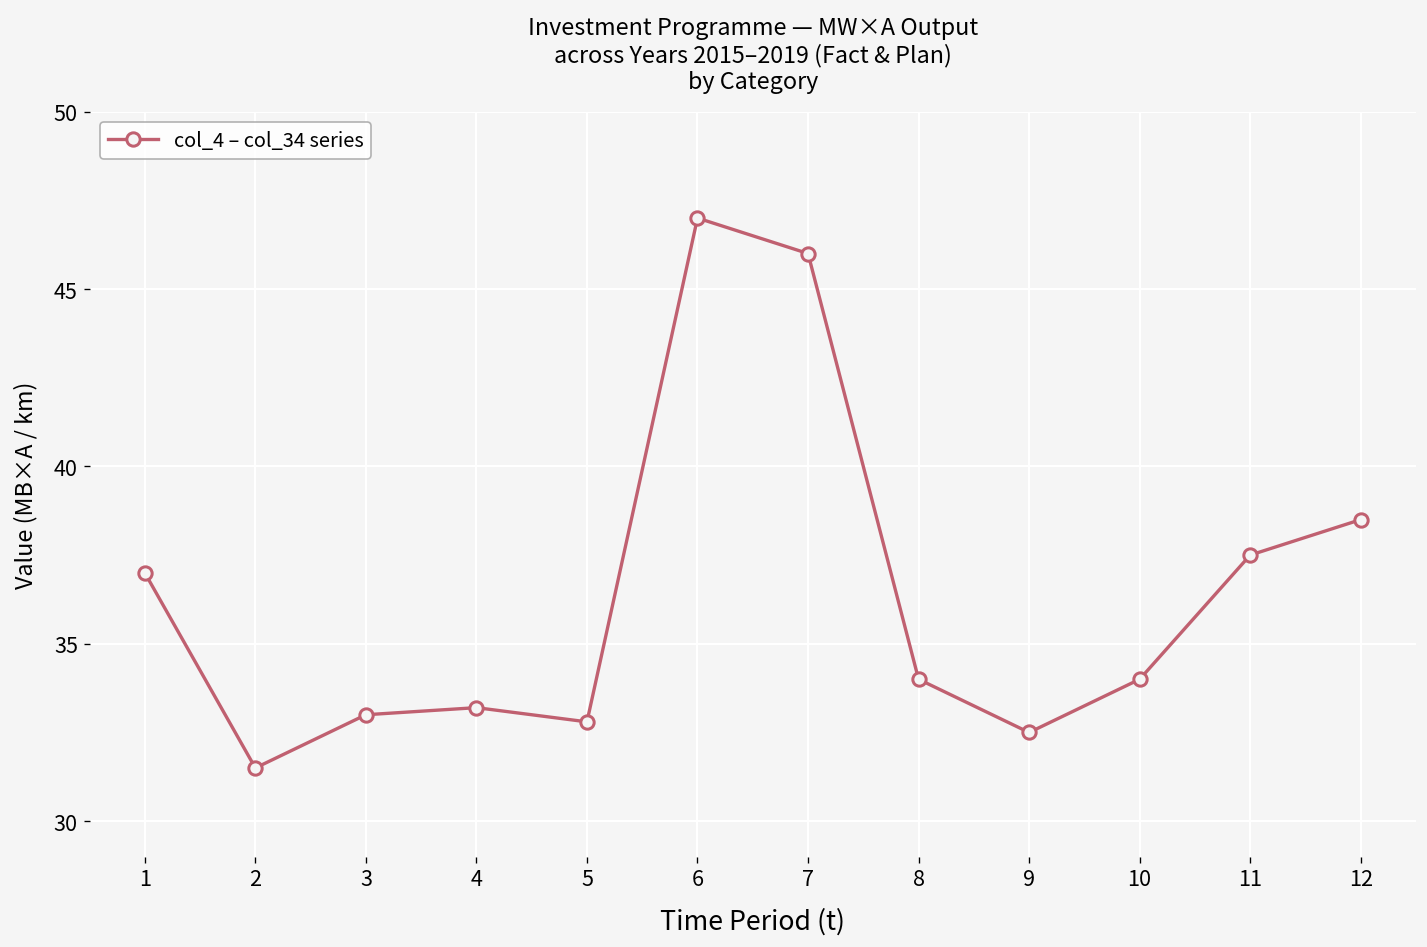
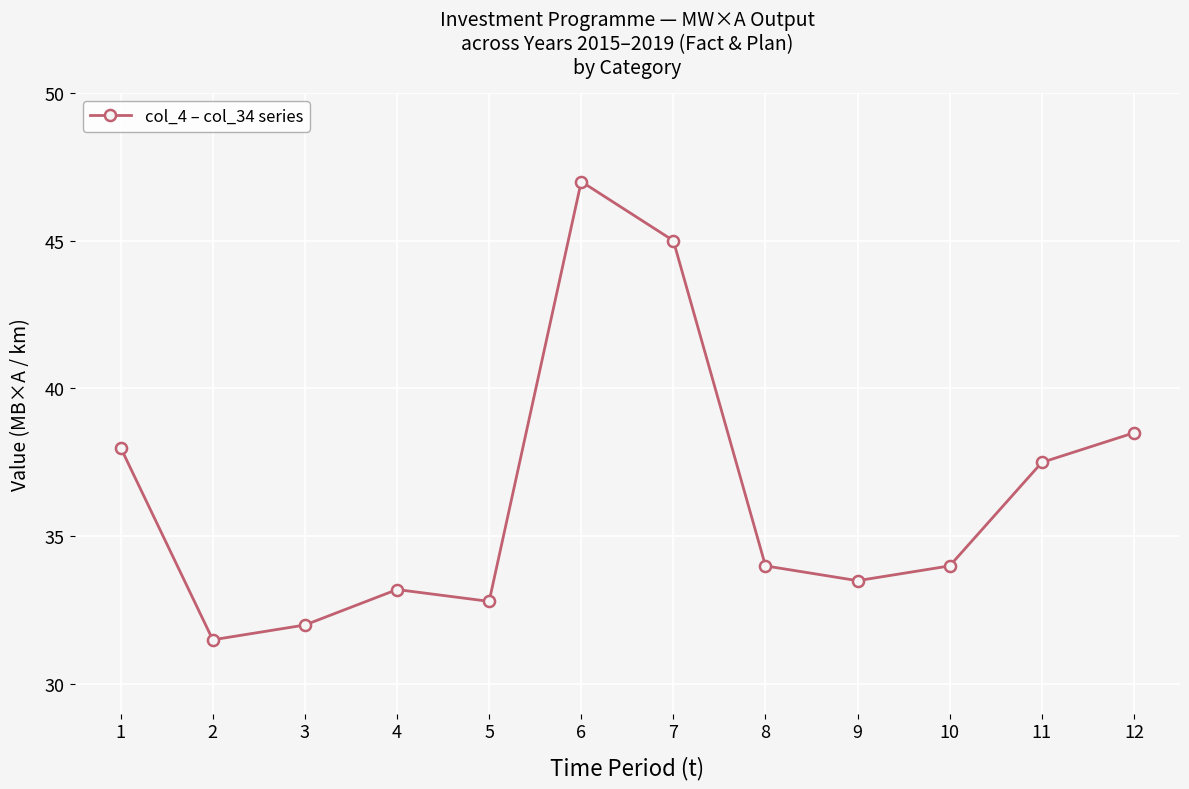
1: 37 -> 38
3: 33 -> 32
7: 46 -> 45
9: 32.5 -> 33.5
